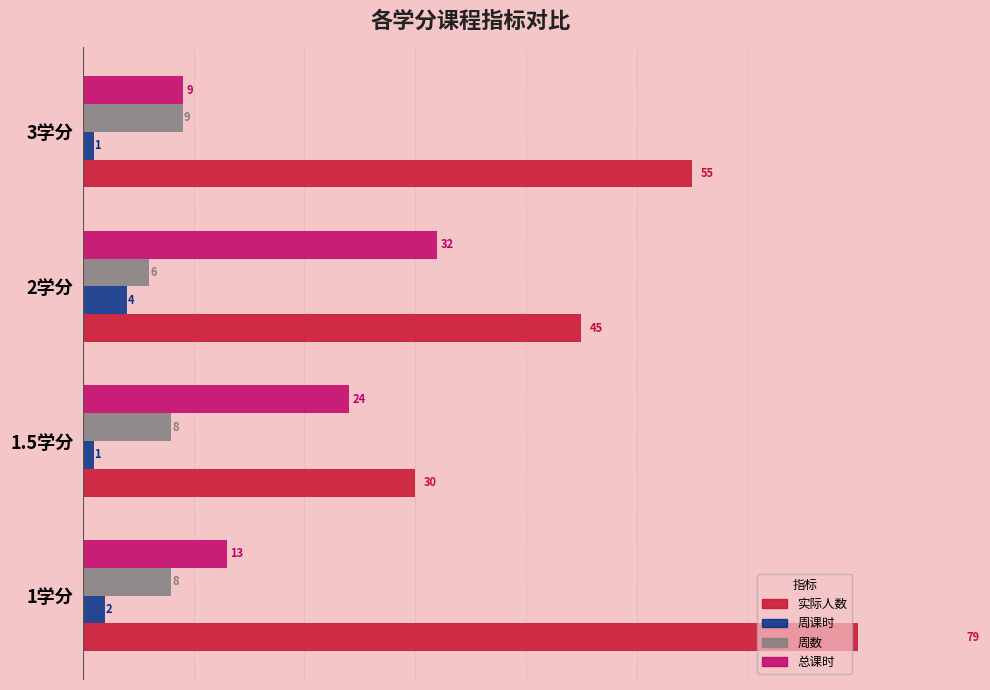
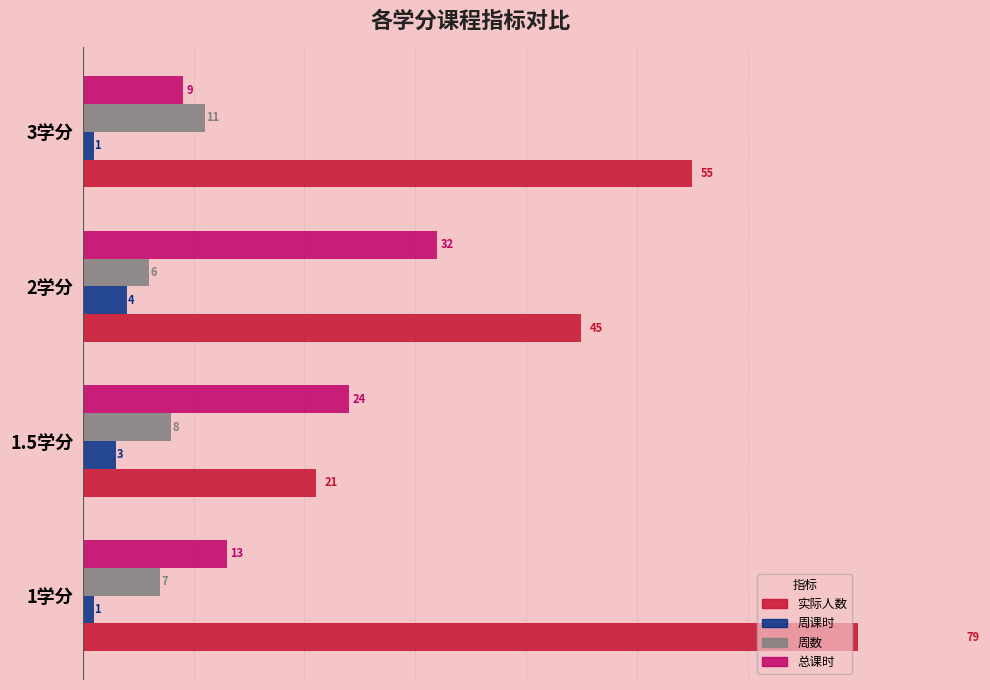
周数, 3学分: 9 -> 11
周课时, 1.5学分: 1 -> 3
实际人数, 1.5学分: 30 -> 21
周数, 1学分: 8 -> 7
周课时, 1学分: 2 -> 1
